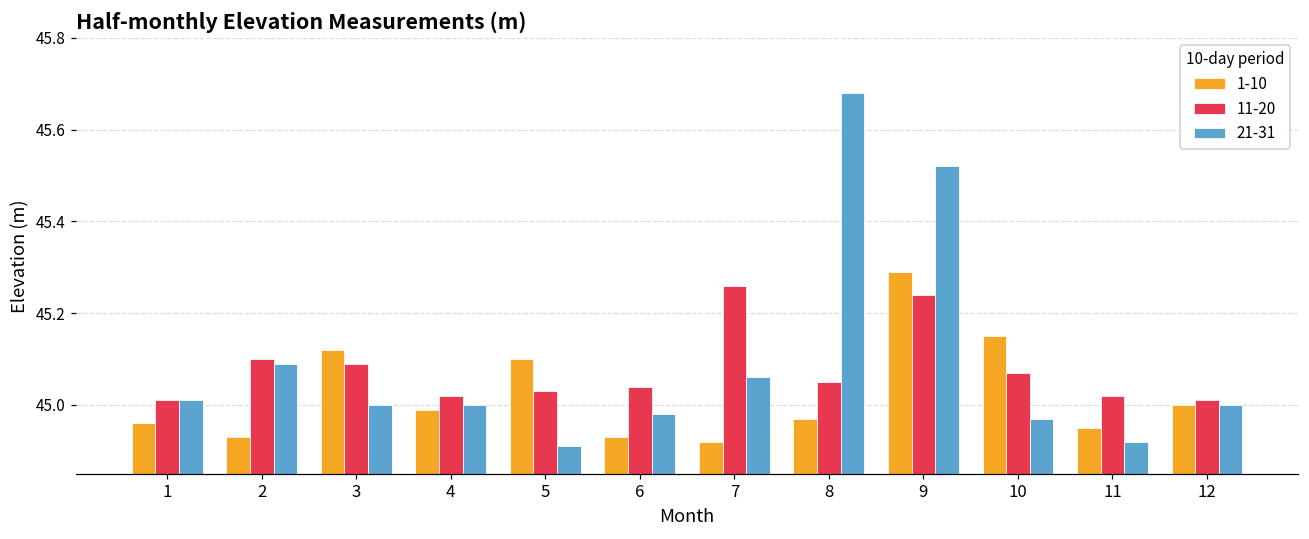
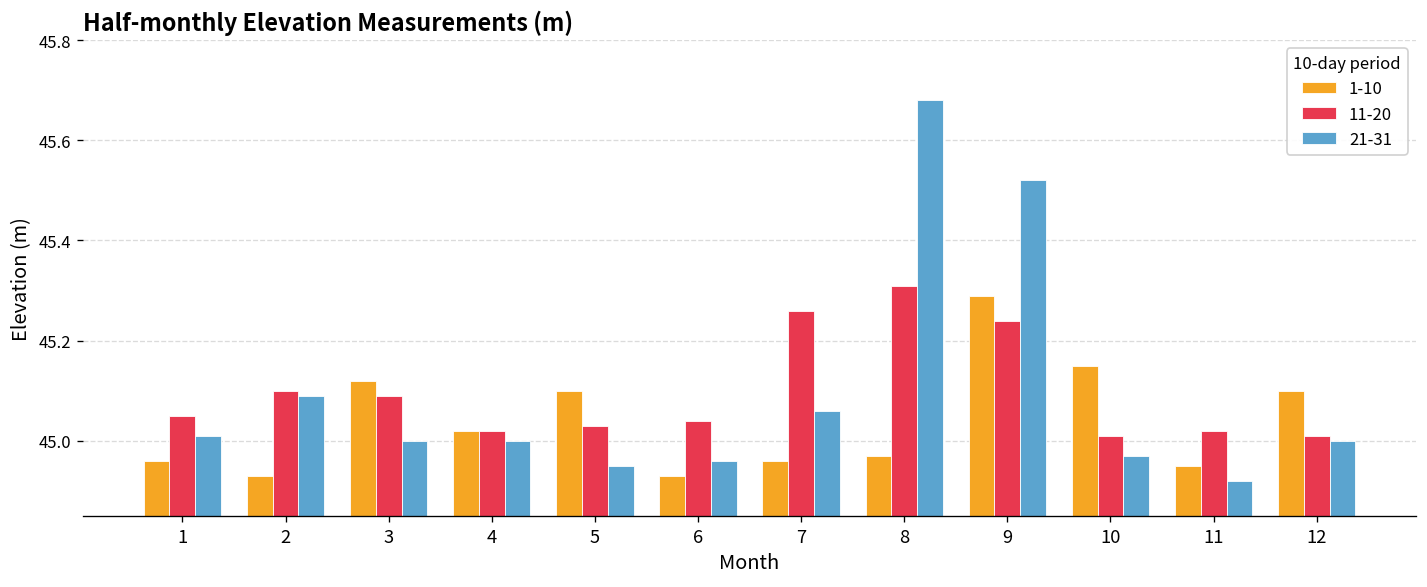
11-20, 1: 45.01 -> 45.05
1-10, 4: 44.99 -> 45.02
21-31, 5: 44.91 -> 44.95
21-31, 6: 44.98 -> 44.96
1-10, 7: 44.92 -> 44.96
11-20, 8: 45.05 -> 45.31
11-20, 10: 45.07 -> 45.01
1-10, 12: 45.0 -> 45.1
